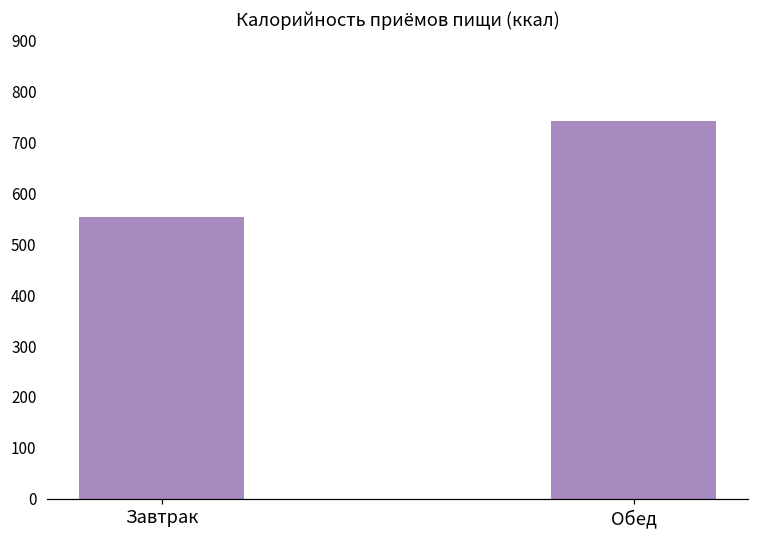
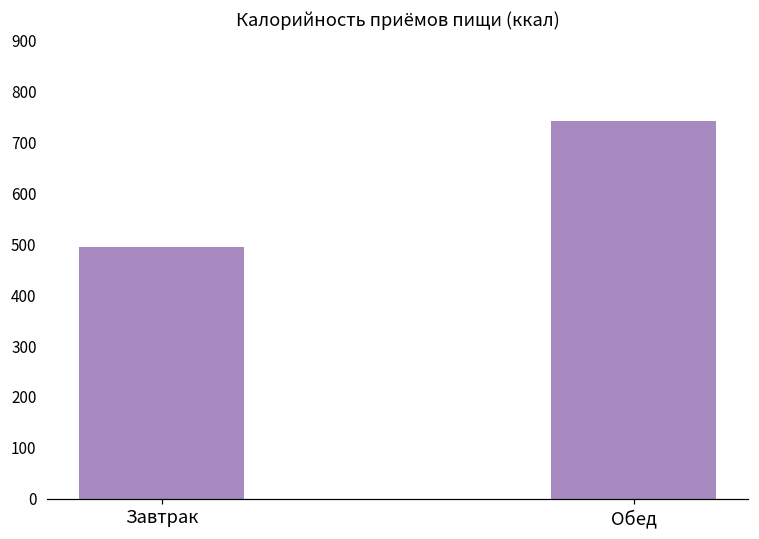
Завтрак: 550 -> 490
